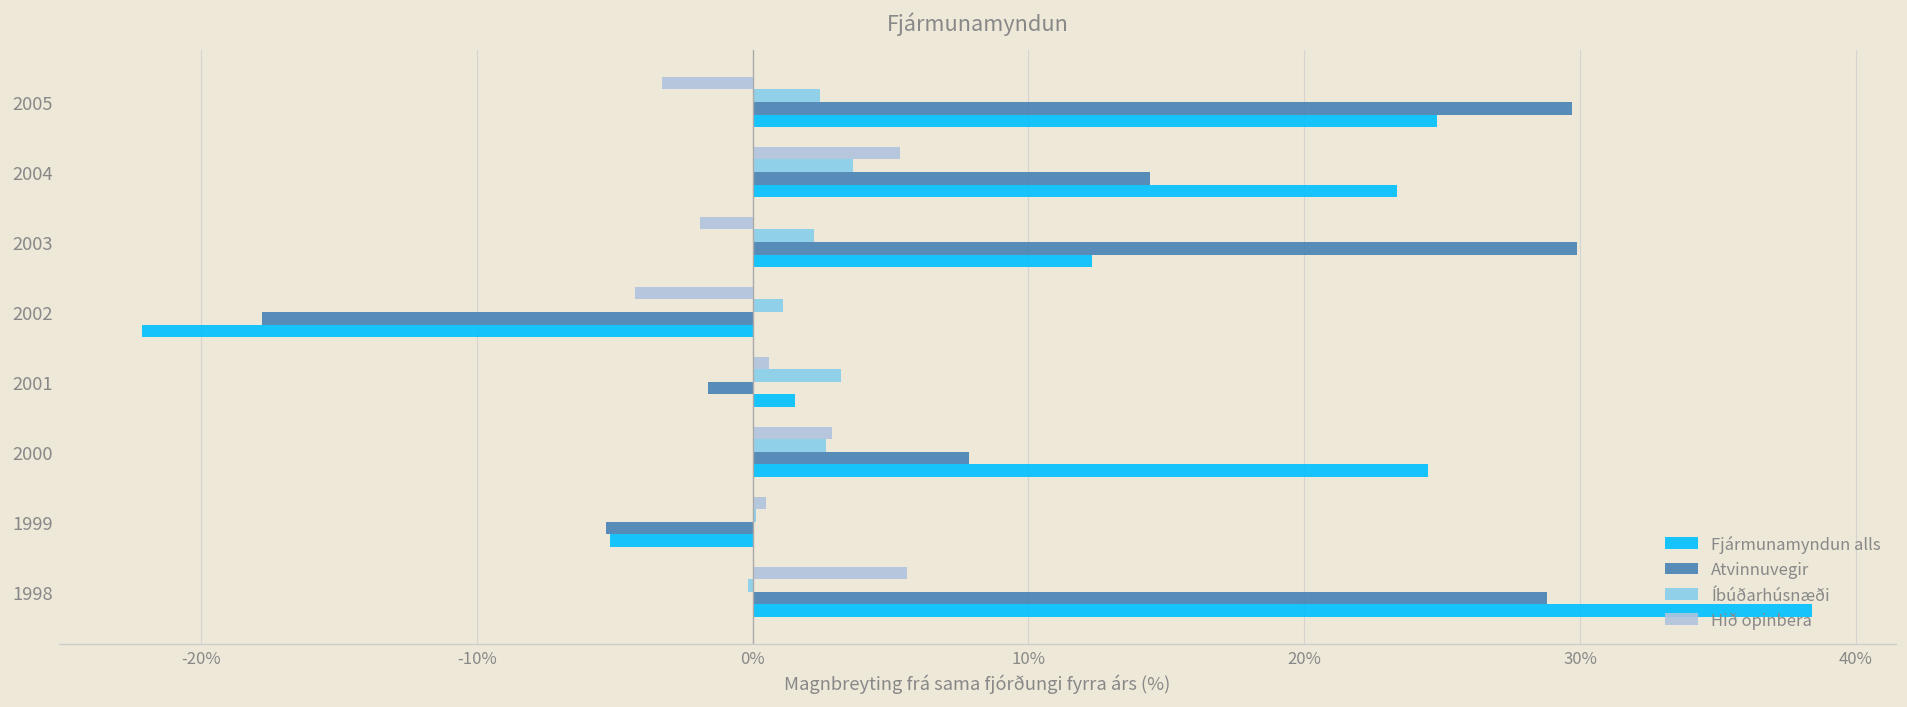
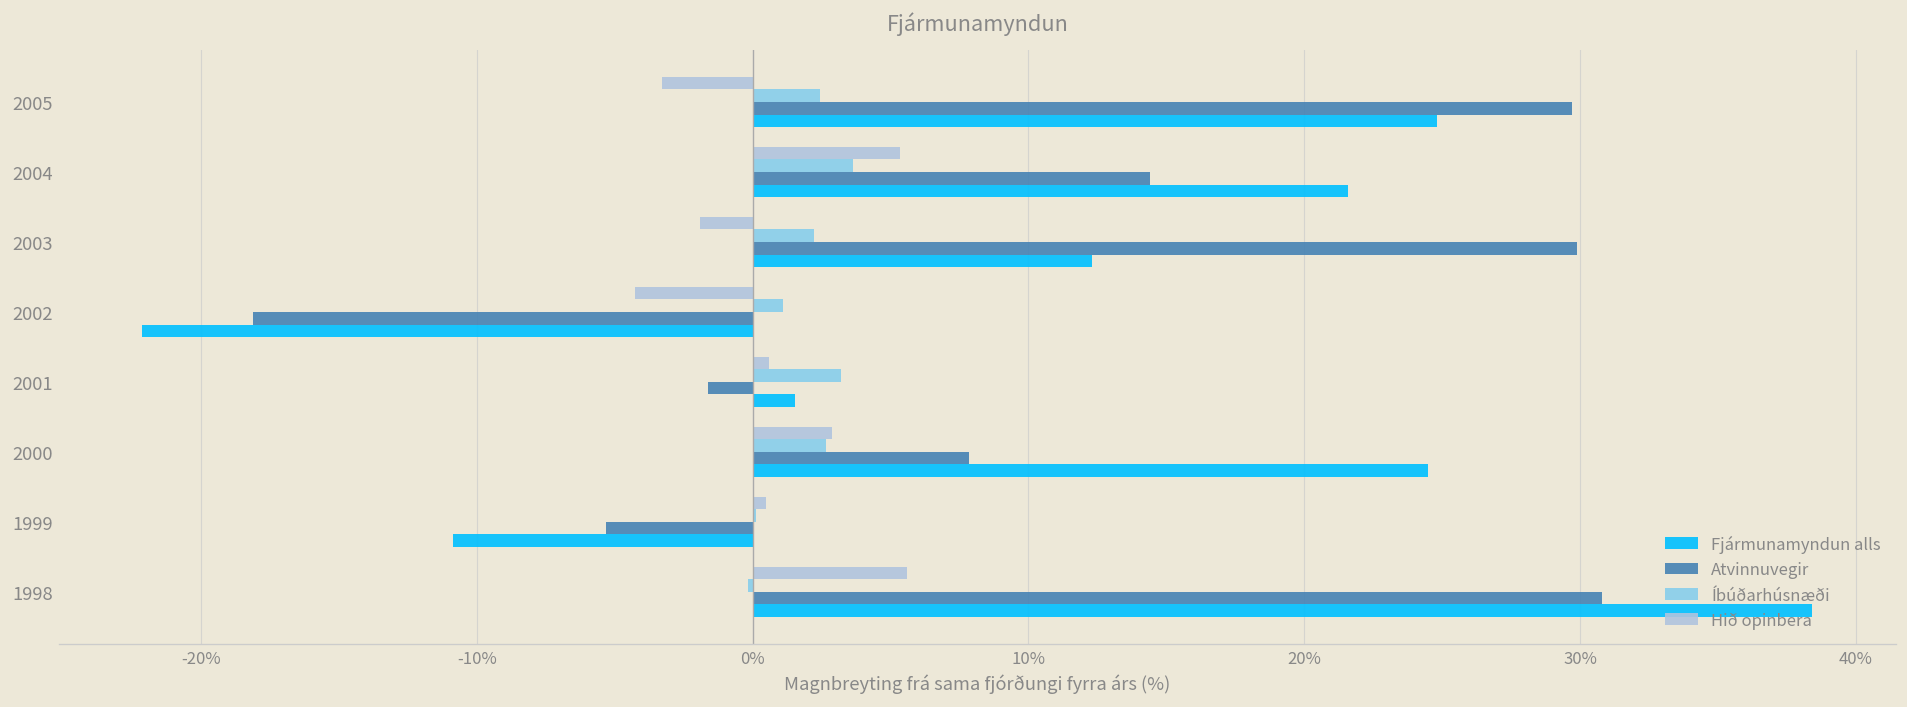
Fjármunamyndun alls, 2004: 23.4% -> 21.6%
Atvinnuvegir, 2002: -17.8% -> -18.1%
Fjármunamyndun alls, 1999: -5.2% -> -10.9%
Atvinnuvegir, 1998: 28.8% -> 30.8%
